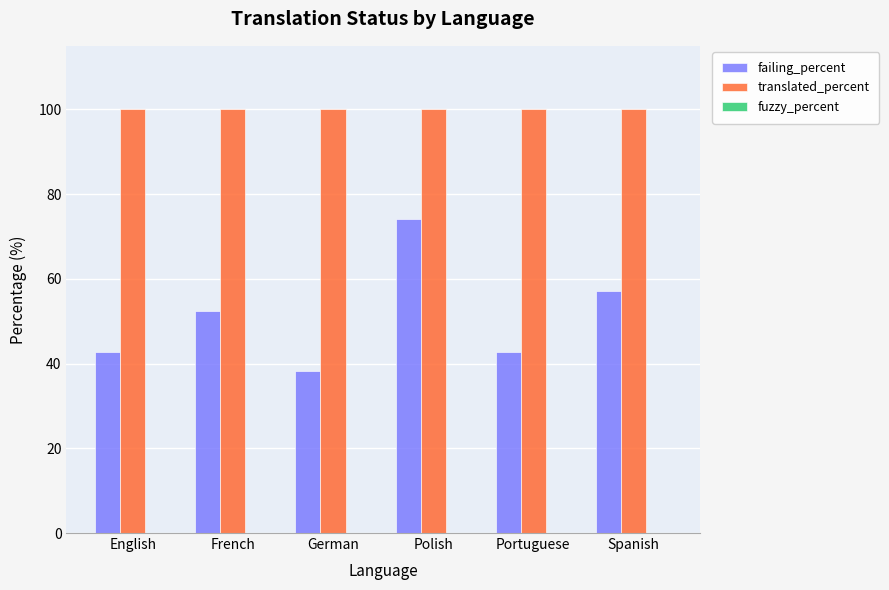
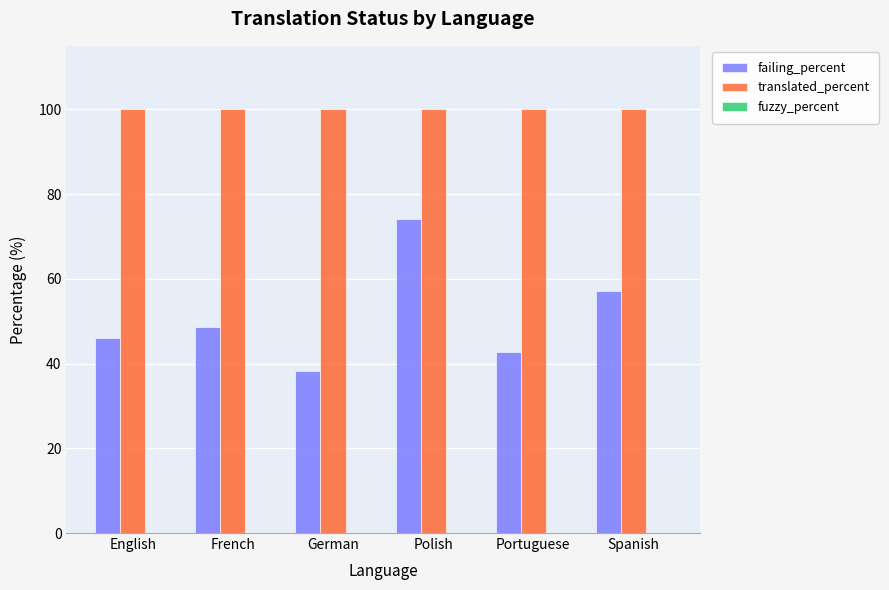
failing_percent, English: 43 -> 46
failing_percent, French: 52 -> 49
